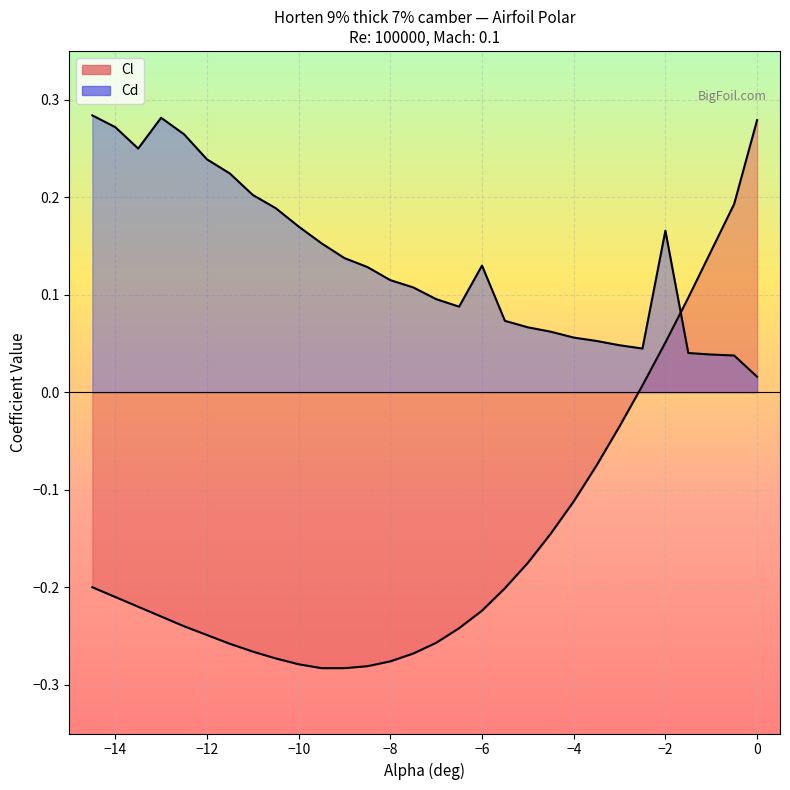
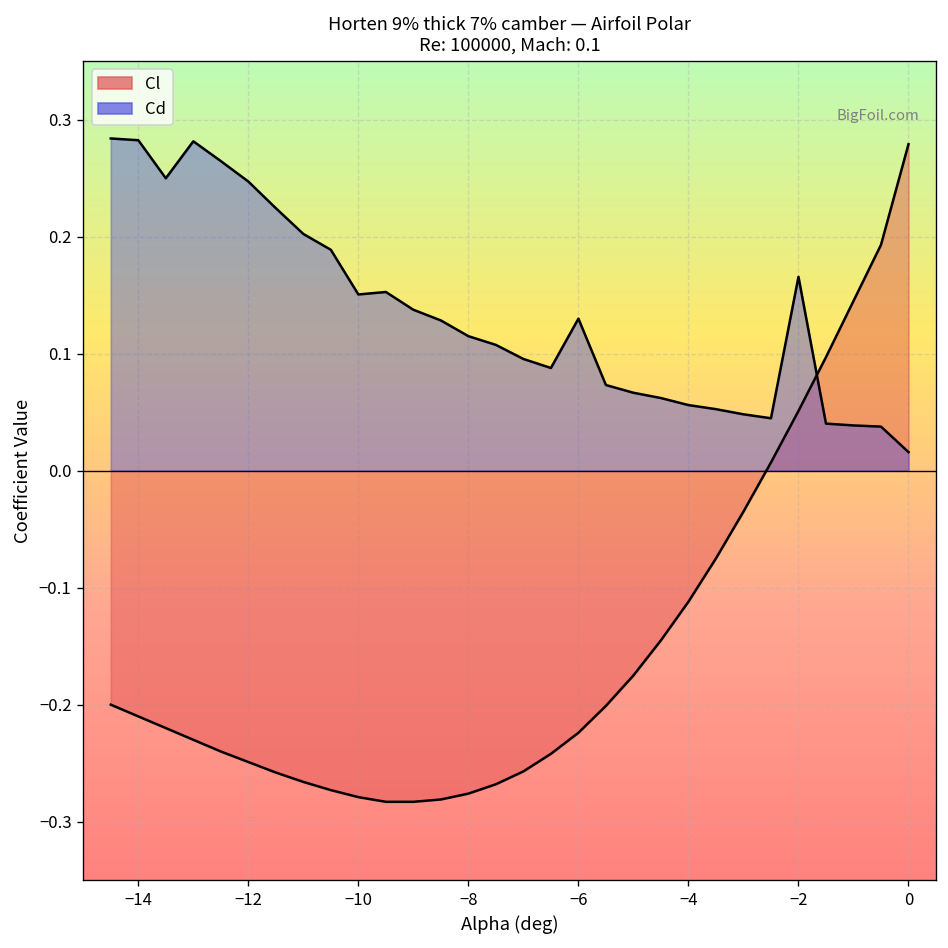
Cd, −14: 0.27 -> 0.28
Cd, −12: 0.24 -> 0.25
Cd, −10: 0.17 -> 0.15
